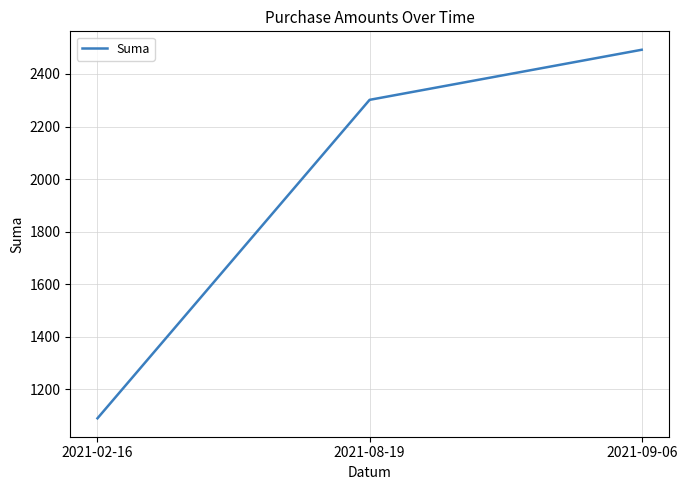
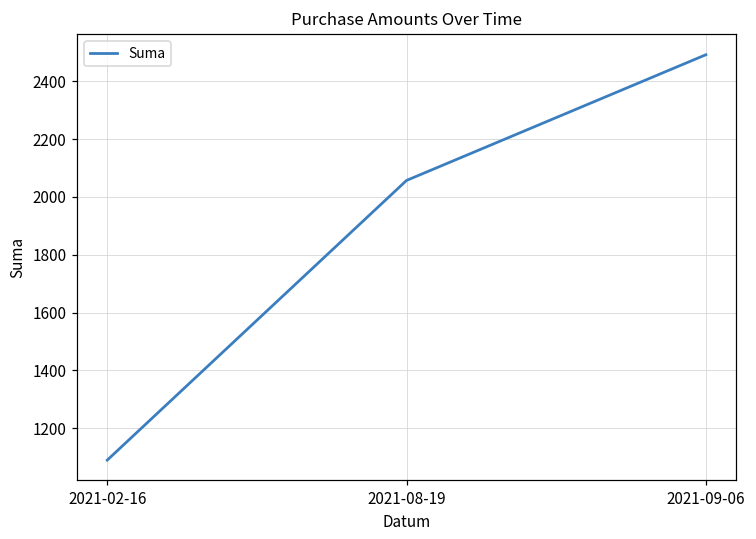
2021-08-19: 2300 -> 2060
